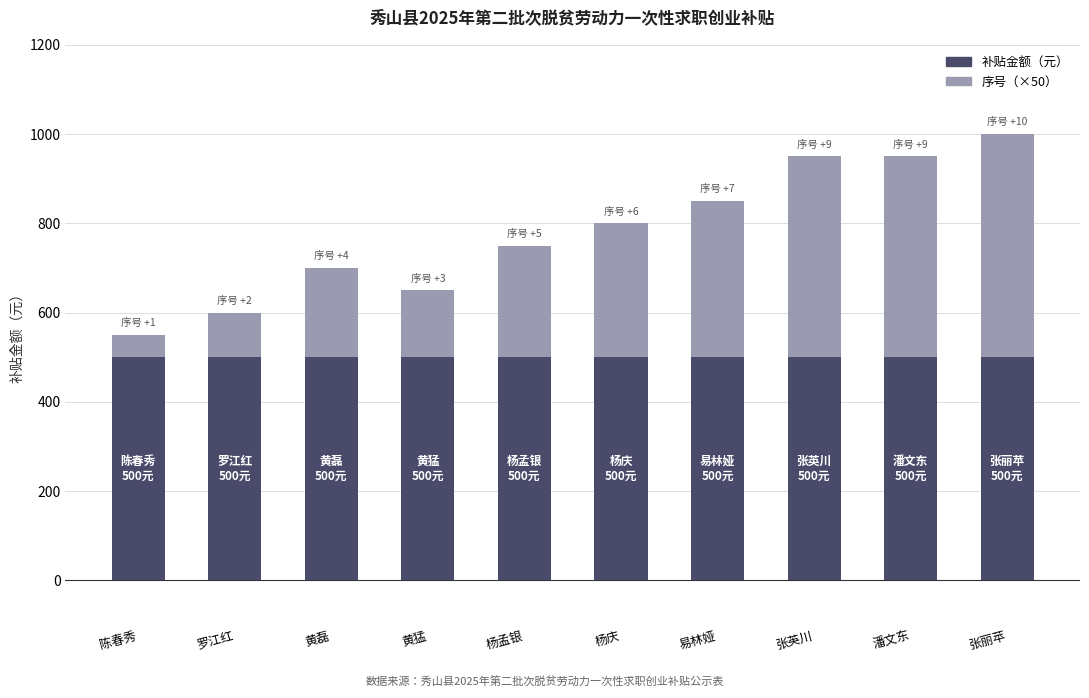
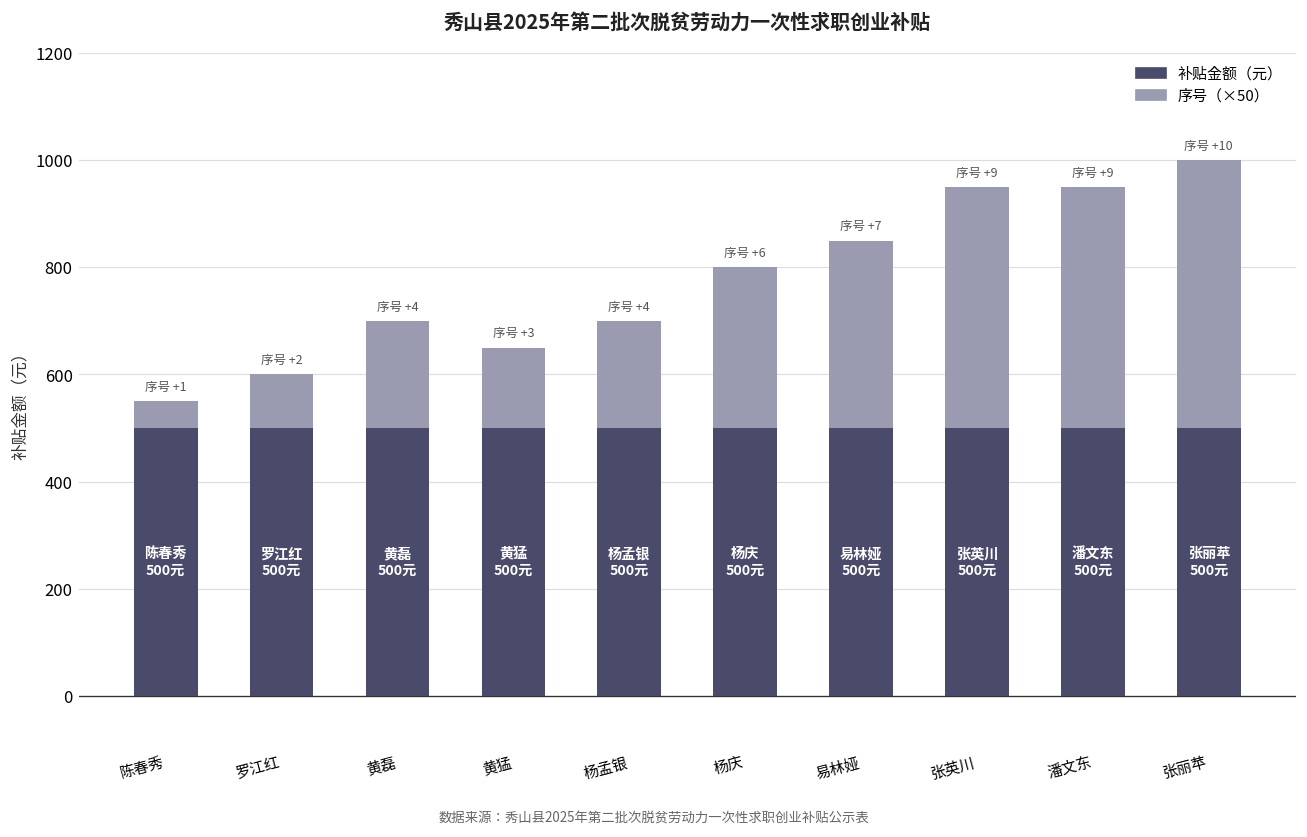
序号（×50）, 杨孟银: +5 -> +4
